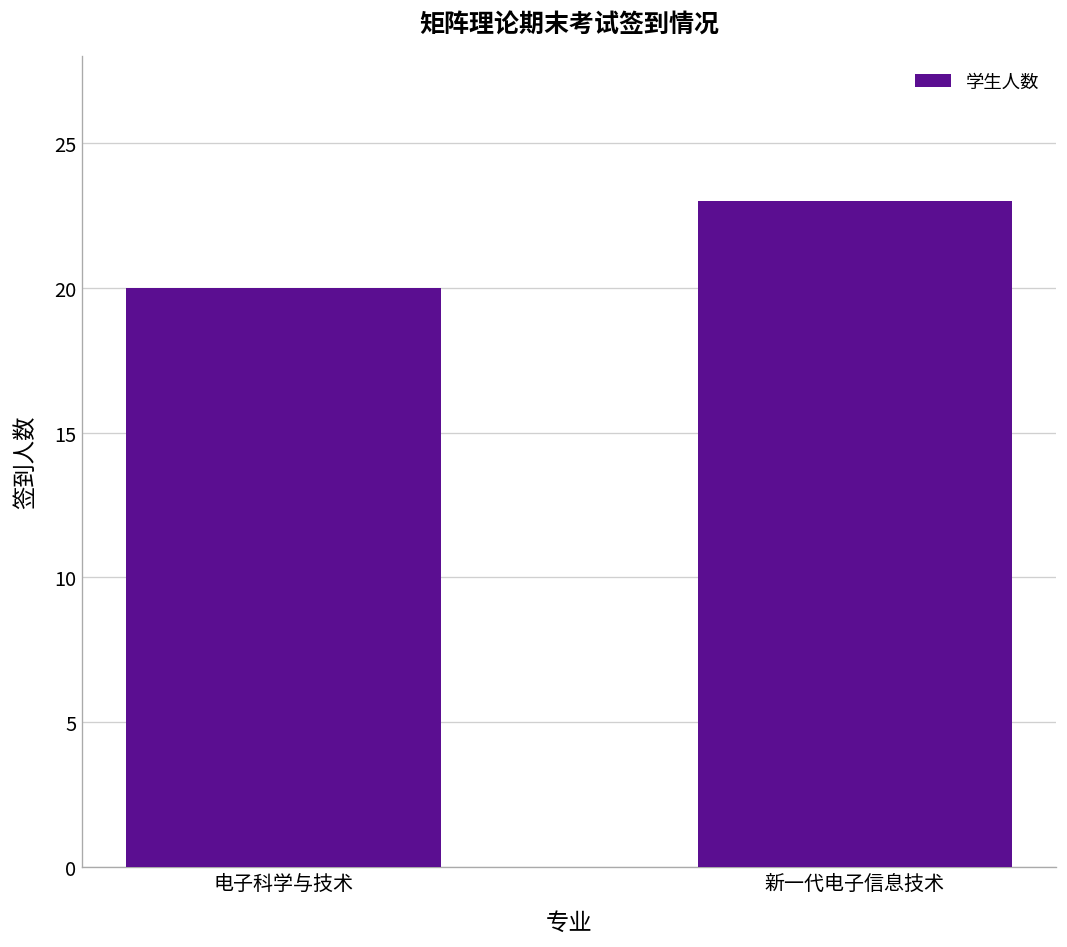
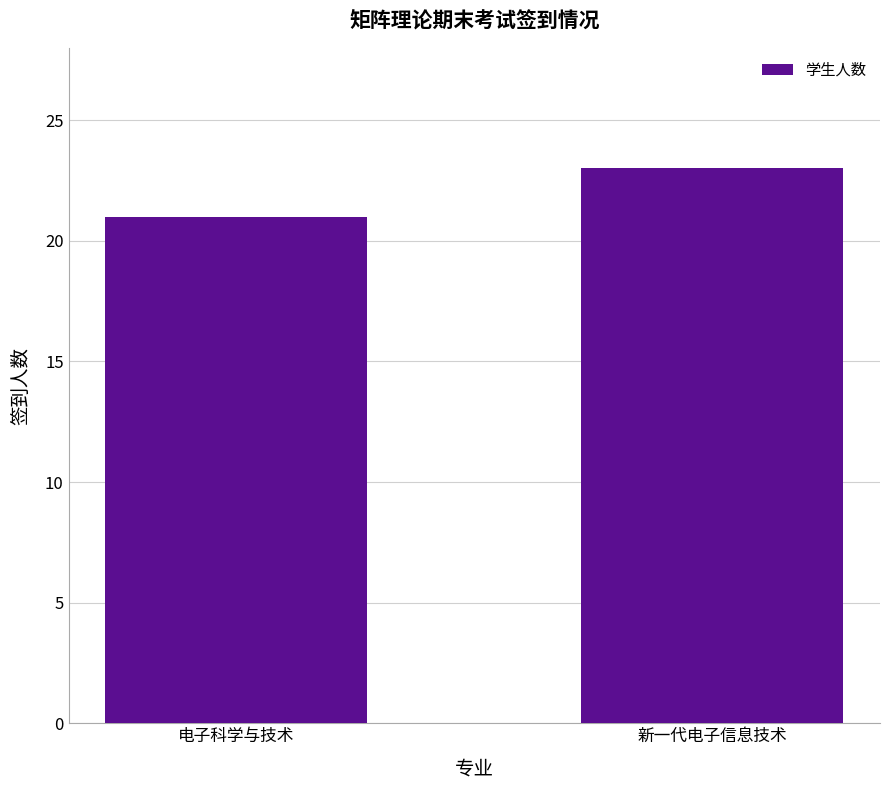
电子科学与技术: 20 -> 21
